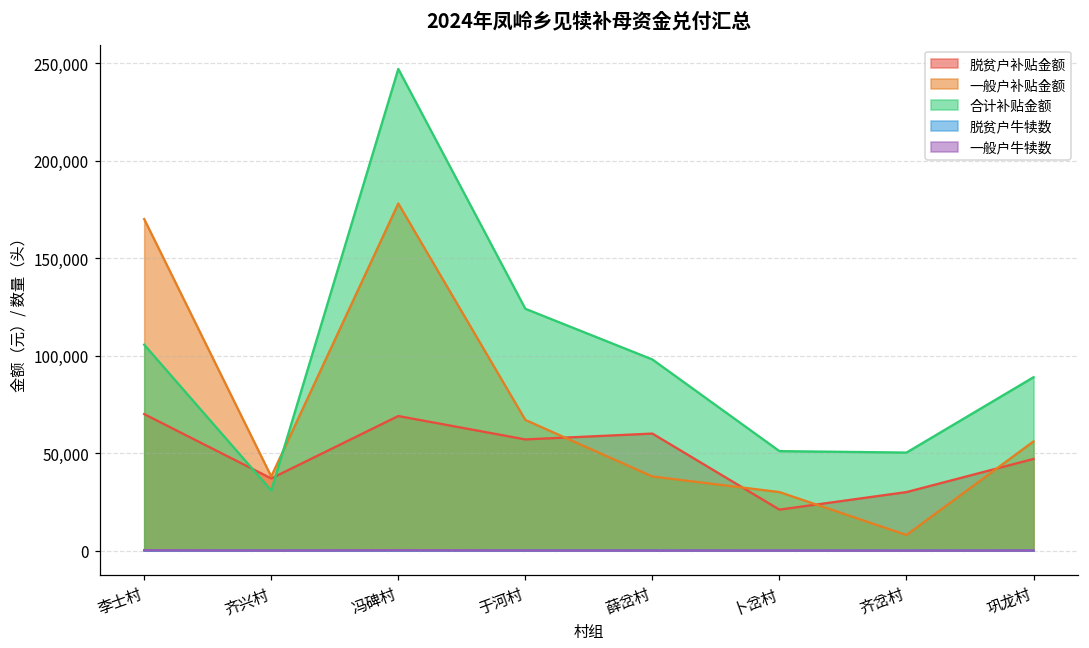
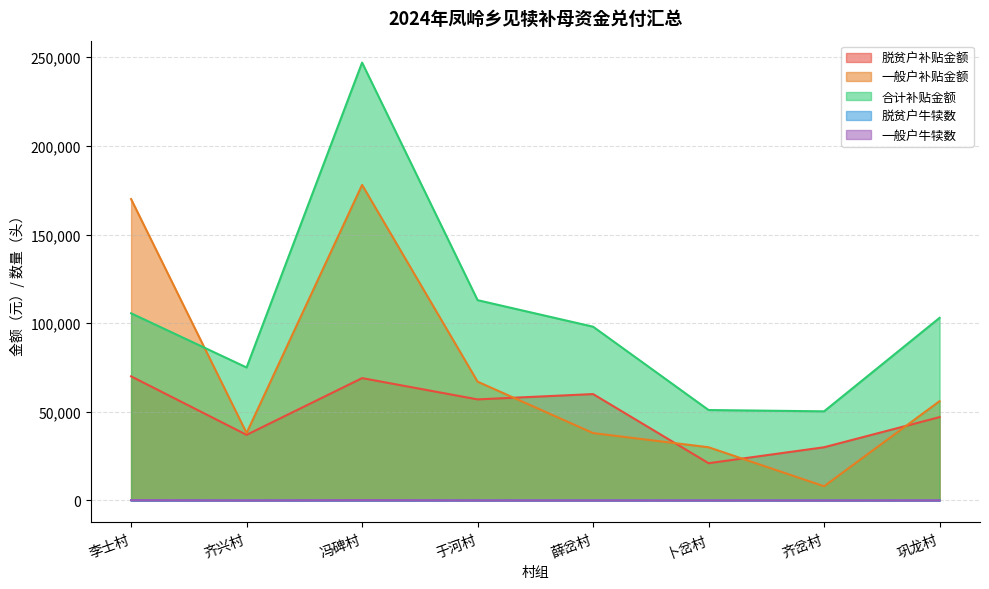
合计补贴金额, 齐兴村: 31,000 -> 75,000
合计补贴金额, 于河村: 124,000 -> 113,000
合计补贴金额, 巩龙村: 89,000 -> 103,000
